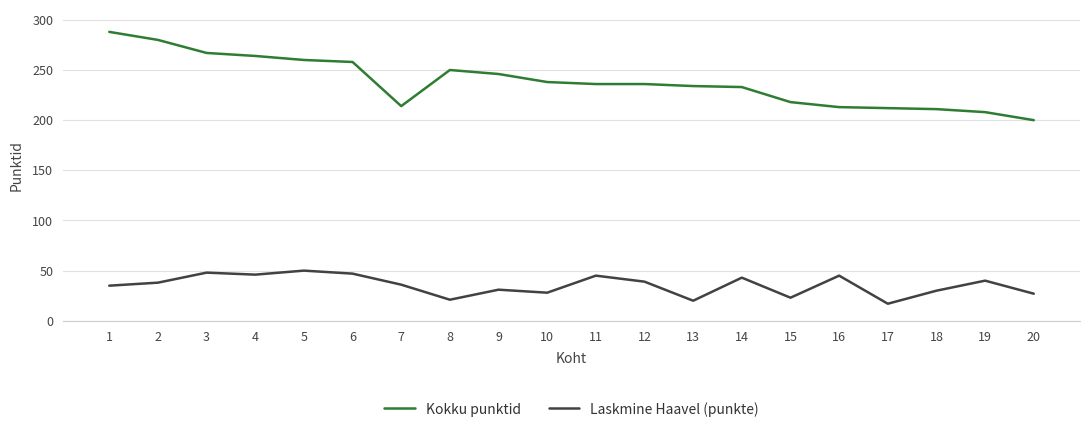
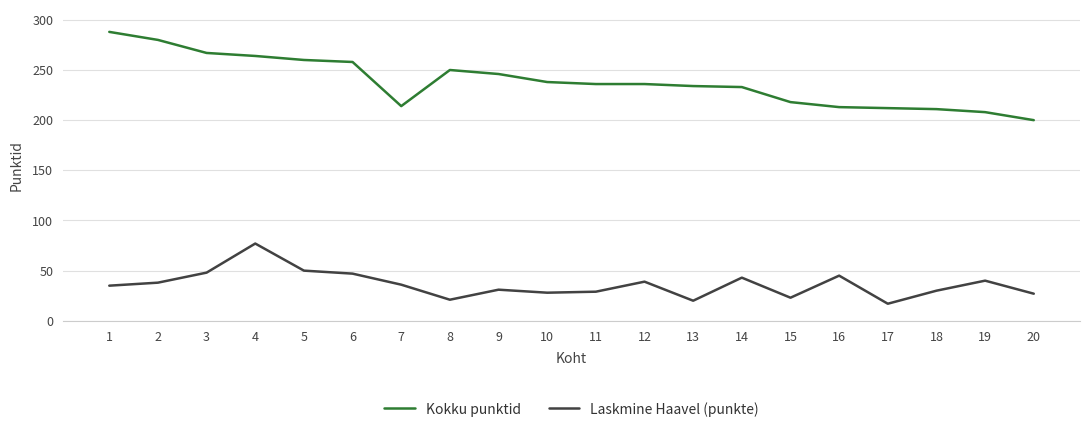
Laskmine Haavel (punkte), 4: 46 -> 77
Laskmine Haavel (punkte), 11: 45 -> 29
